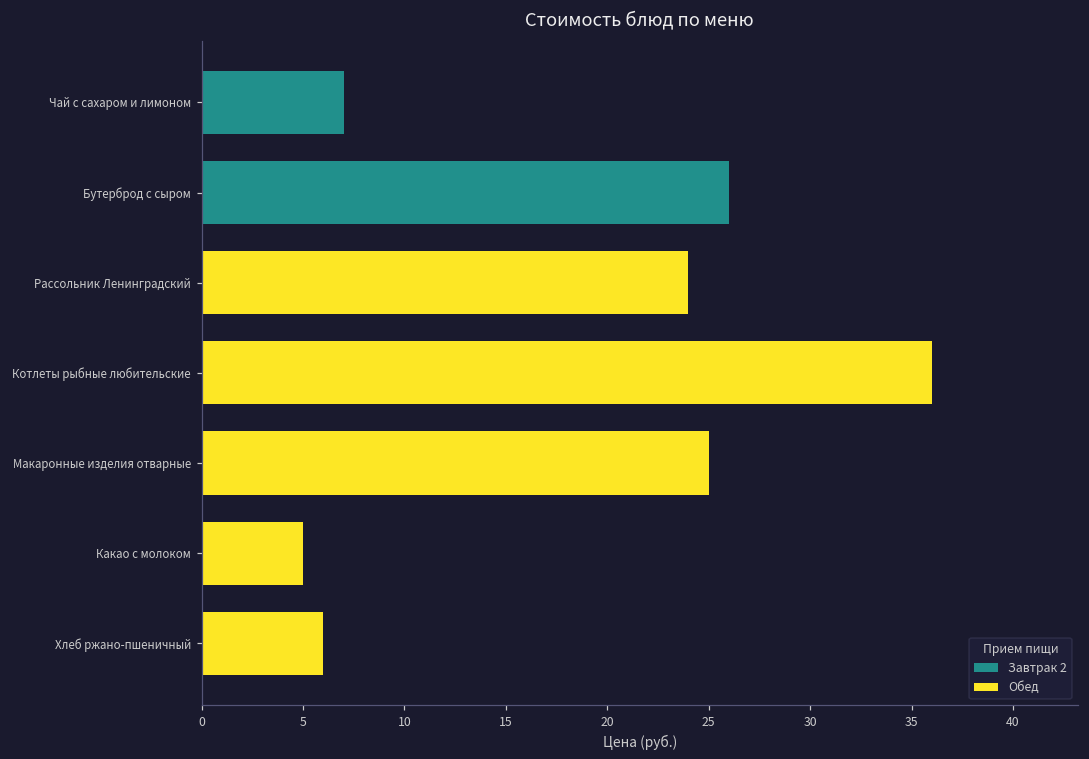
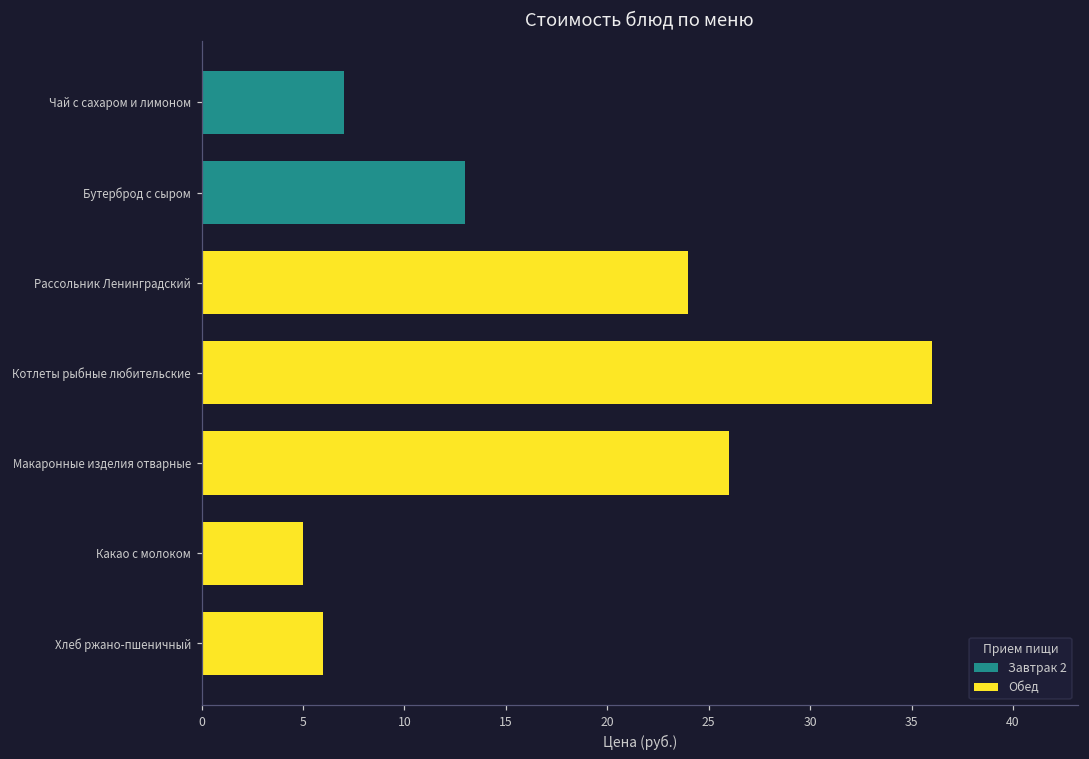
Бутерброд с сыром: 26 -> 13
Макаронные изделия отварные: 25 -> 26
